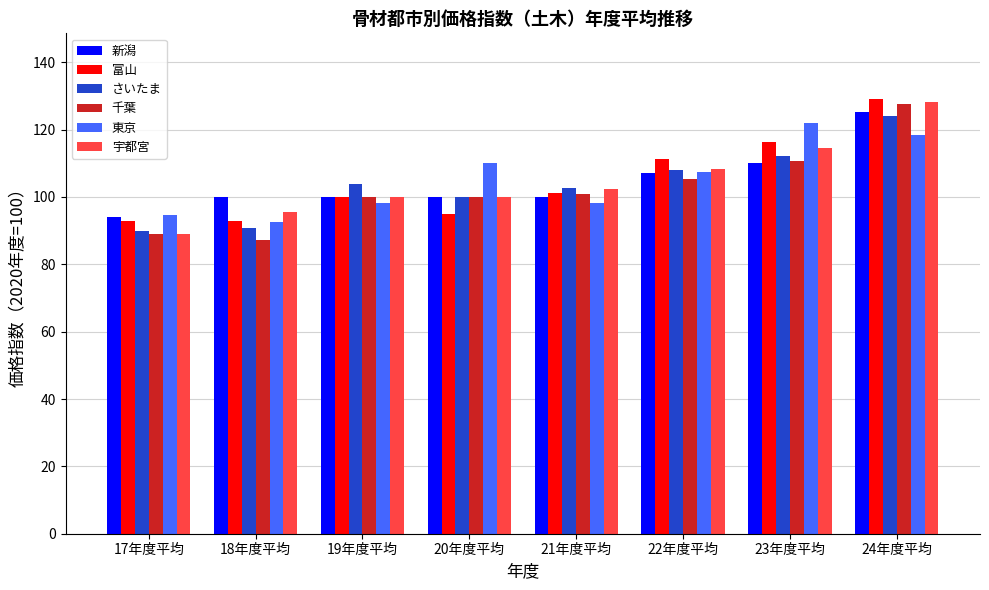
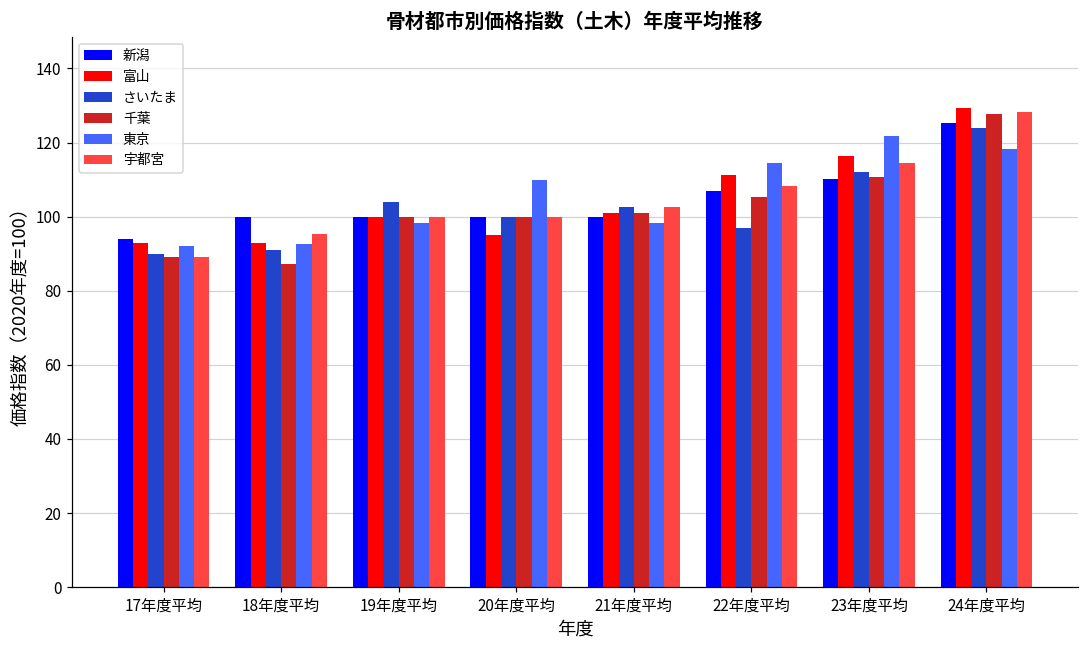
東京, 17年度平均: 95 -> 92
さいたま, 22年度平均: 108 -> 97
東京, 22年度平均: 107 -> 114
